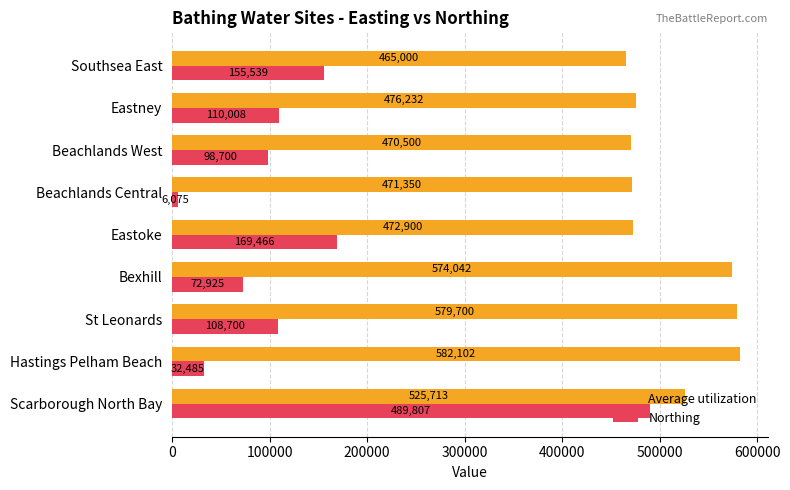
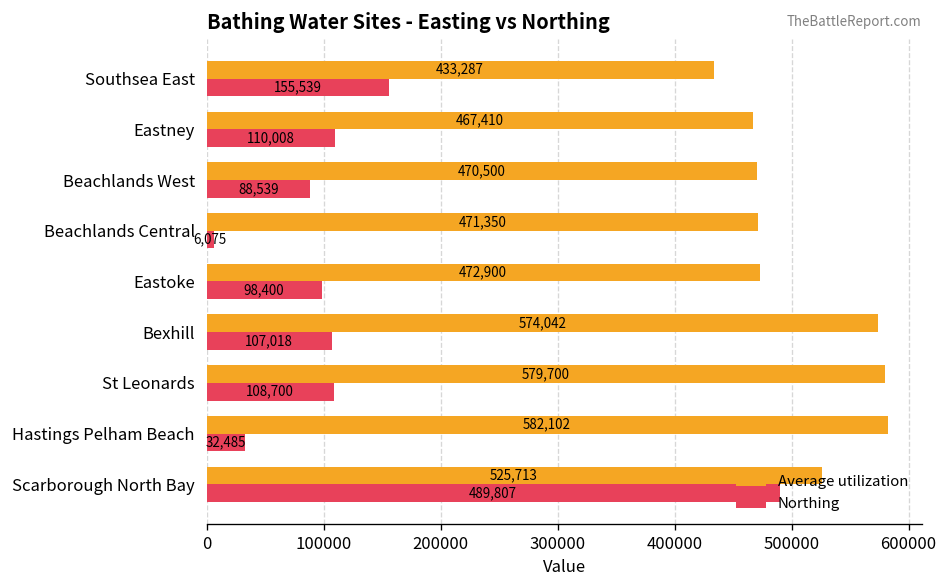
Average utilization, Southsea East: 465,000 -> 433,287
Average utilization, Eastney: 476,232 -> 467,410
Northing, Beachlands West: 98,700 -> 88,539
Northing, Eastoke: 169,466 -> 98,400
Northing, Bexhill: 72,925 -> 107,018
